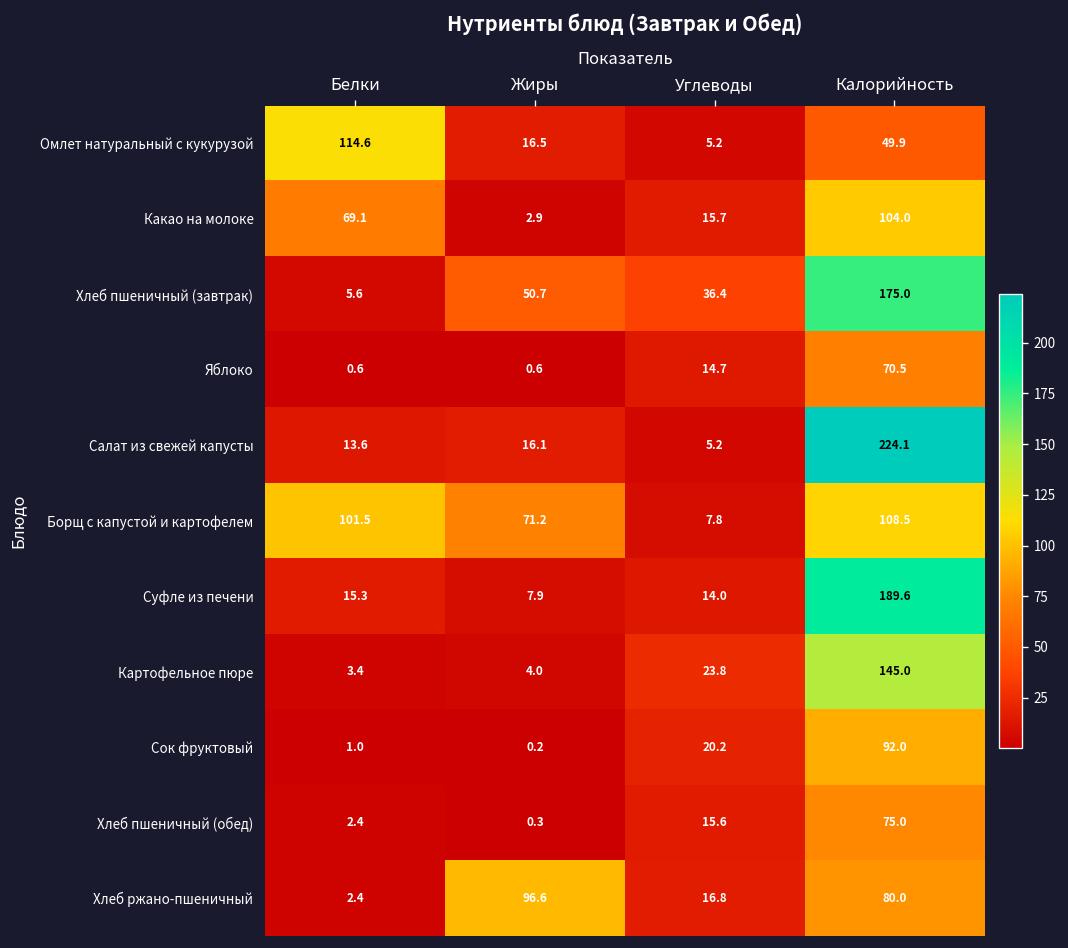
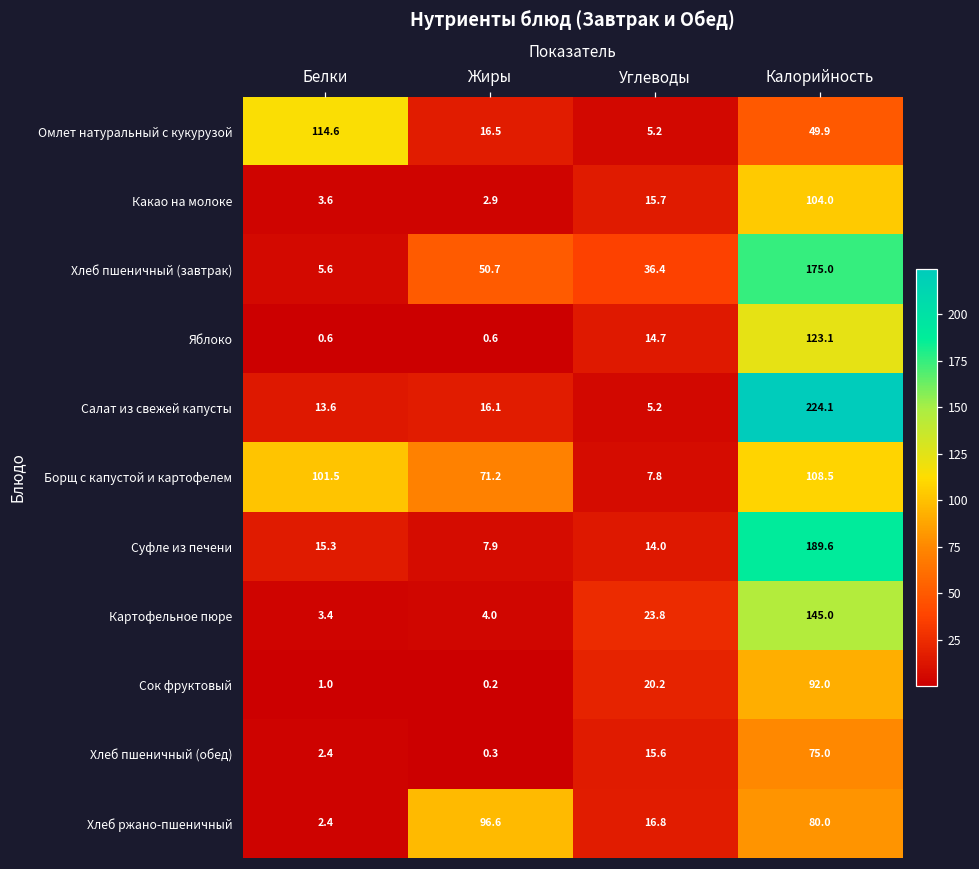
Какао на молоке, Белки: 69.1 -> 3.6
Яблоко, Калорийность: 70.5 -> 123.1
